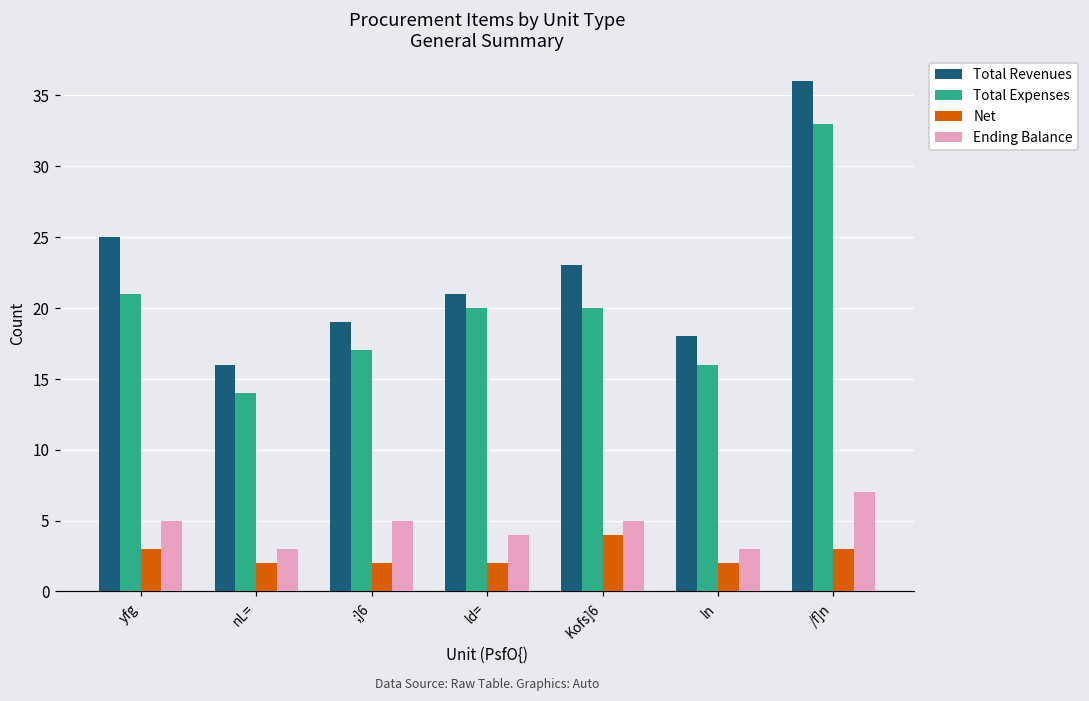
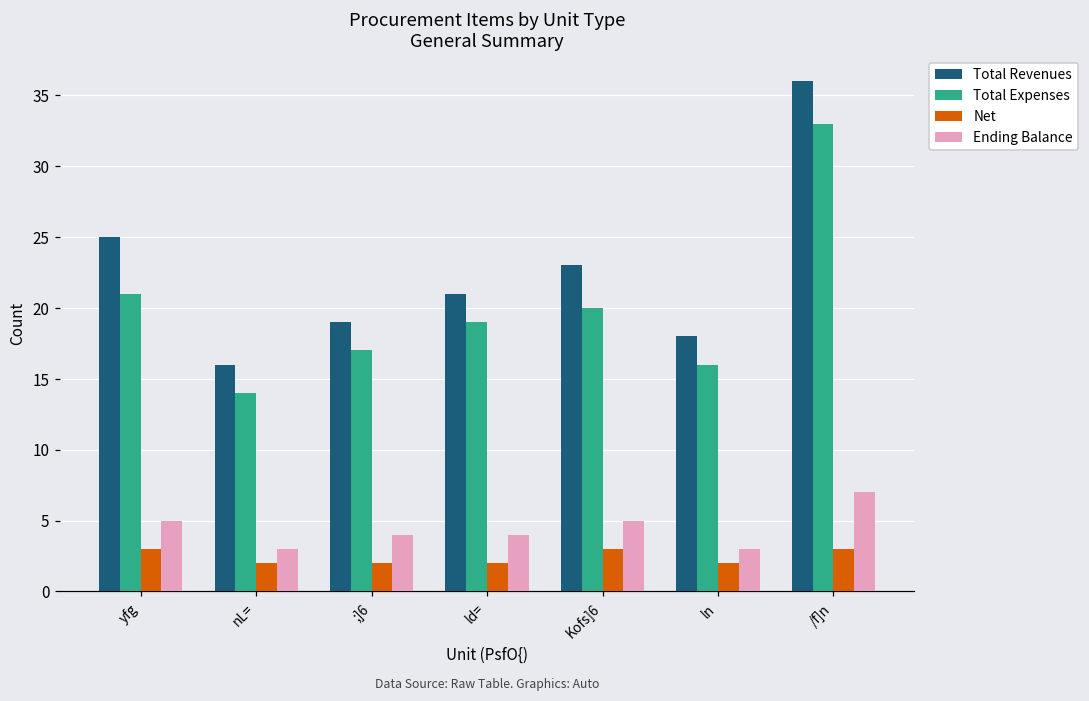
Ending Balance, ;]6: 5 -> 4
Total Expenses, ld=: 20 -> 19
Net, Kofs]6: 4 -> 3
